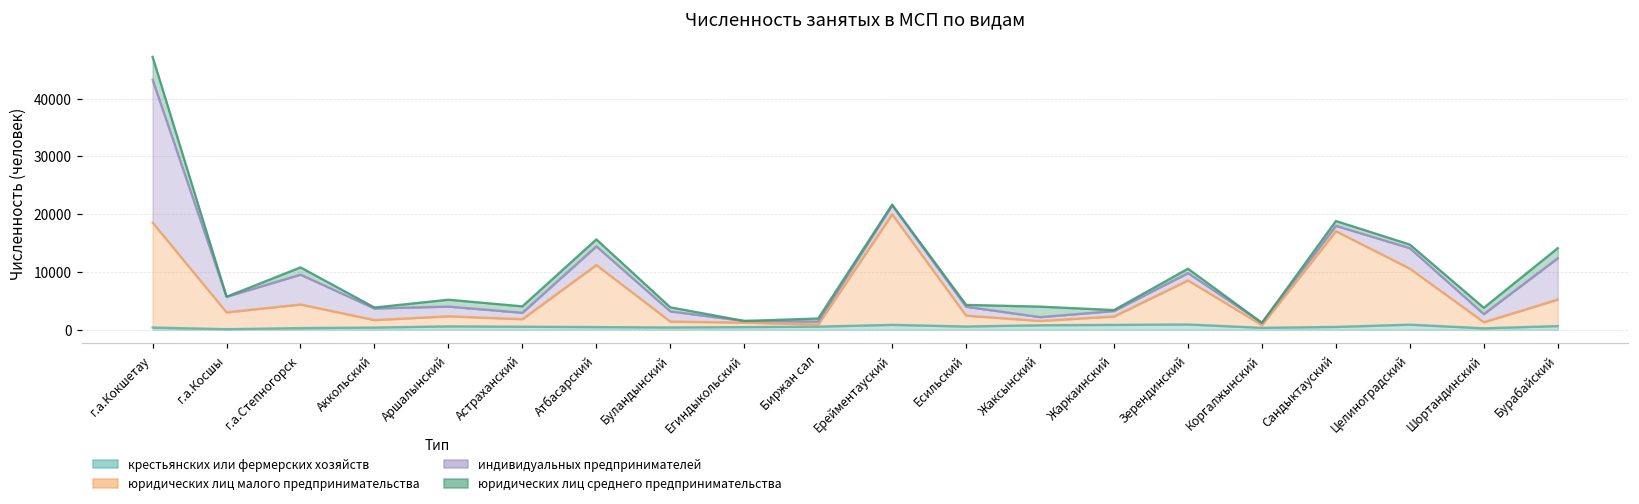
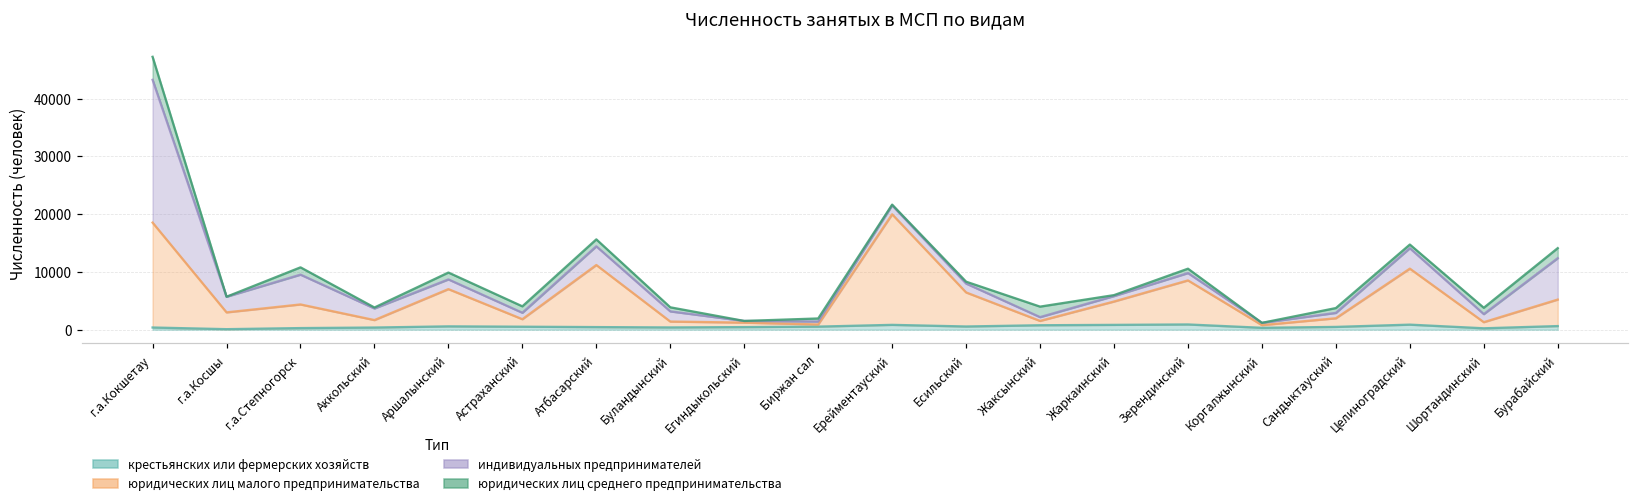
юридических лиц малого предпринимательства, Aршалынский: 2000 -> 6000
юридических лиц малого предпринимательства, Есильский: 2000 -> 6000
юридических лиц малого предпринимательства, Жаркаинский: 1000 -> 4000
юридических лиц малого предпринимательства, Сандыктауский: 17000 -> 1000
